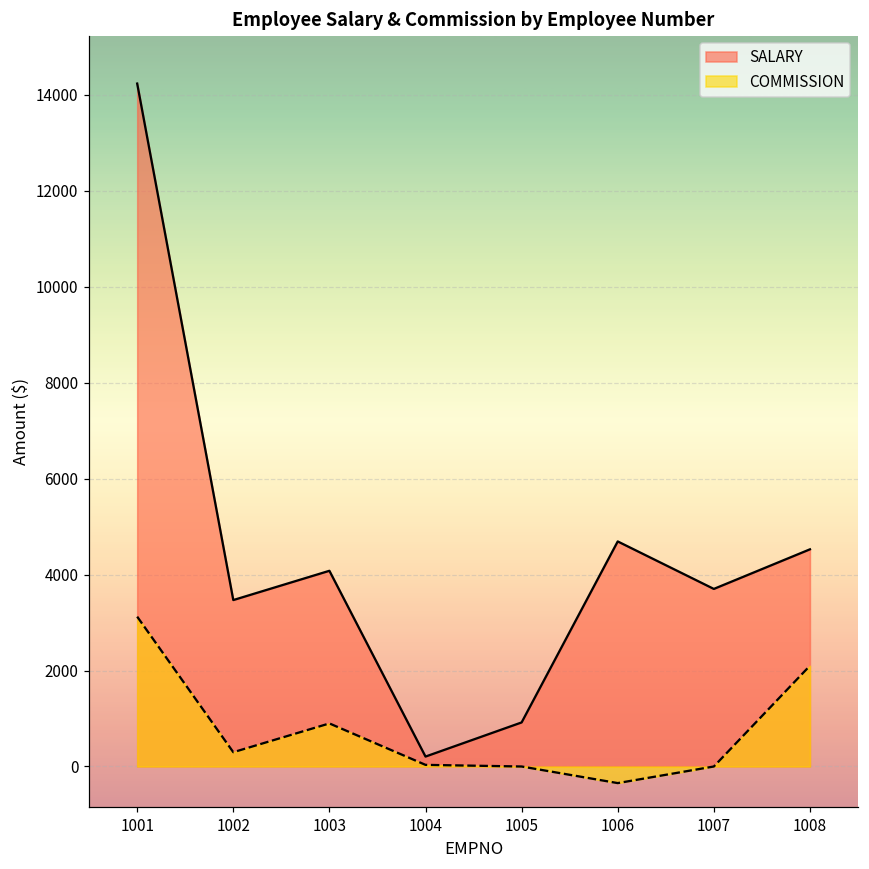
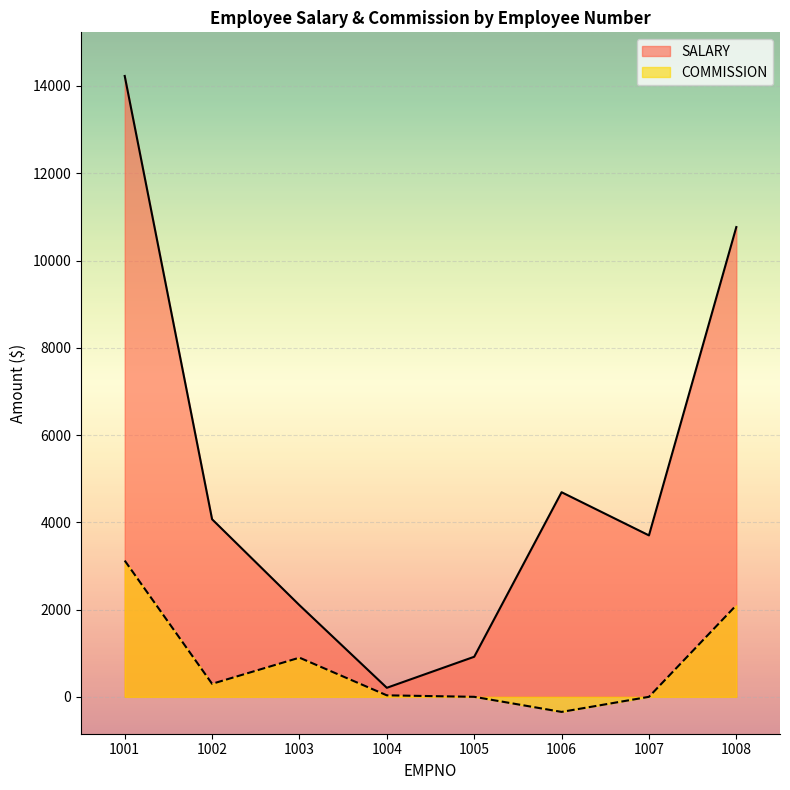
SALARY, 1002: 3500 -> 4100
SALARY, 1003: 4100 -> 2100
SALARY, 1008: 4500 -> 10800
